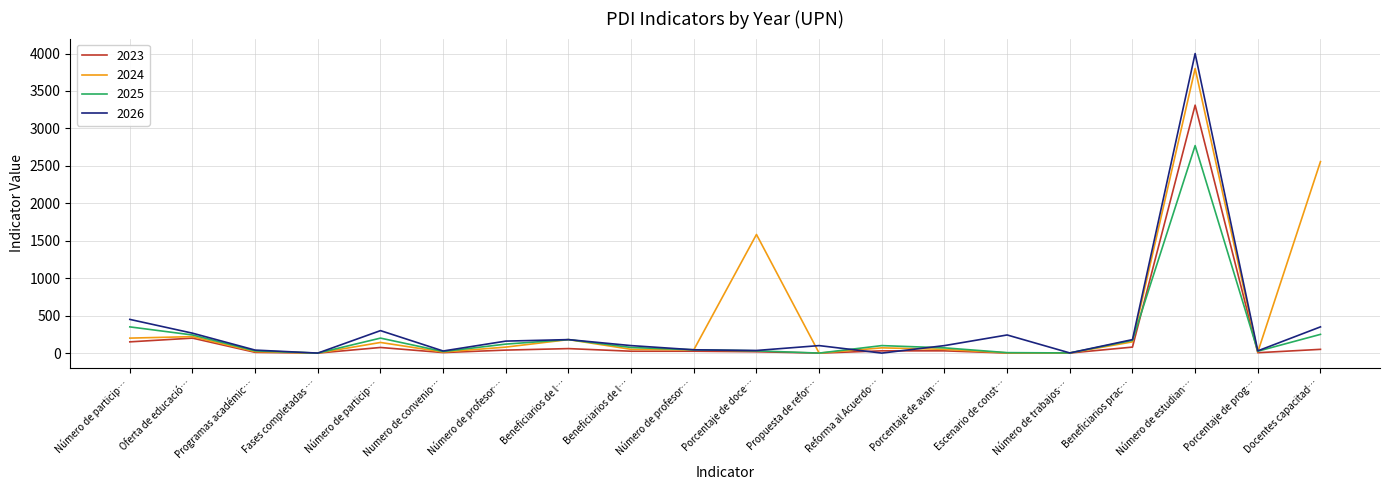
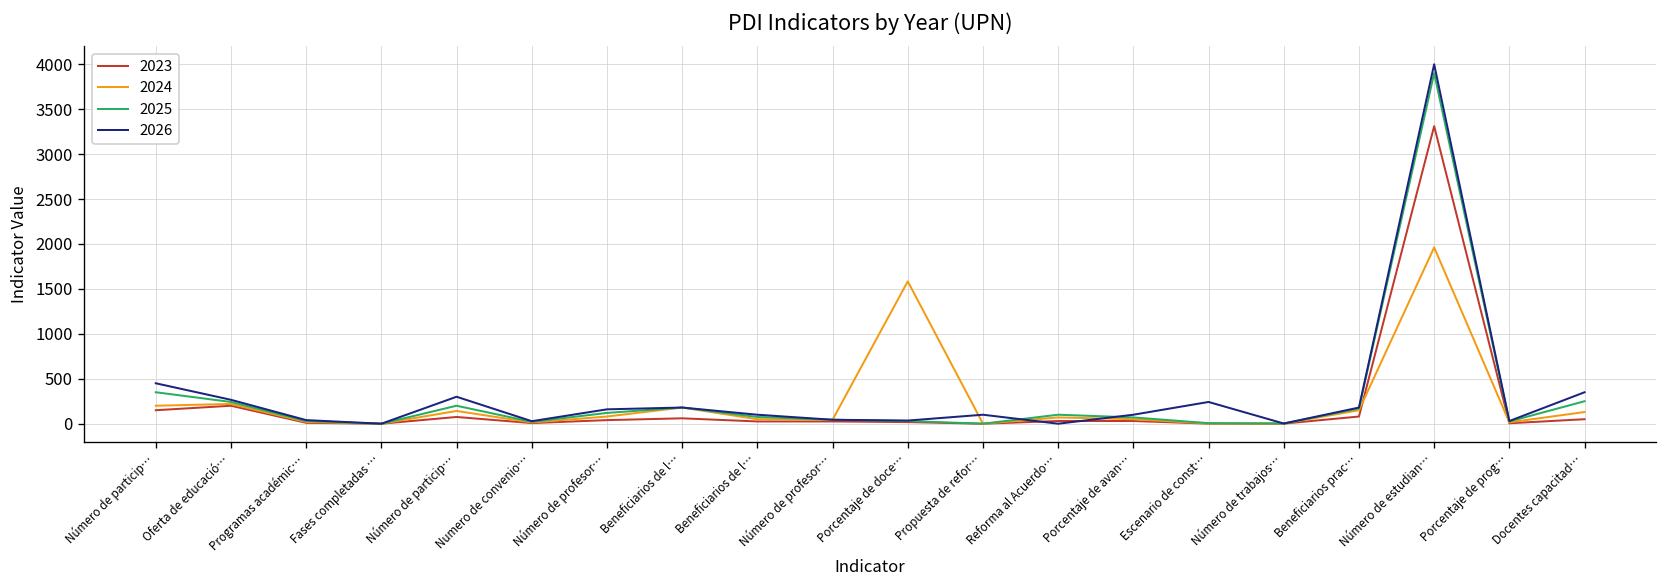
2024, Número de estudian…: 3800 -> 2000
2025, Número de estudian…: 2800 -> 3900
2024, Docentes capacitad…: 2600 -> 100
